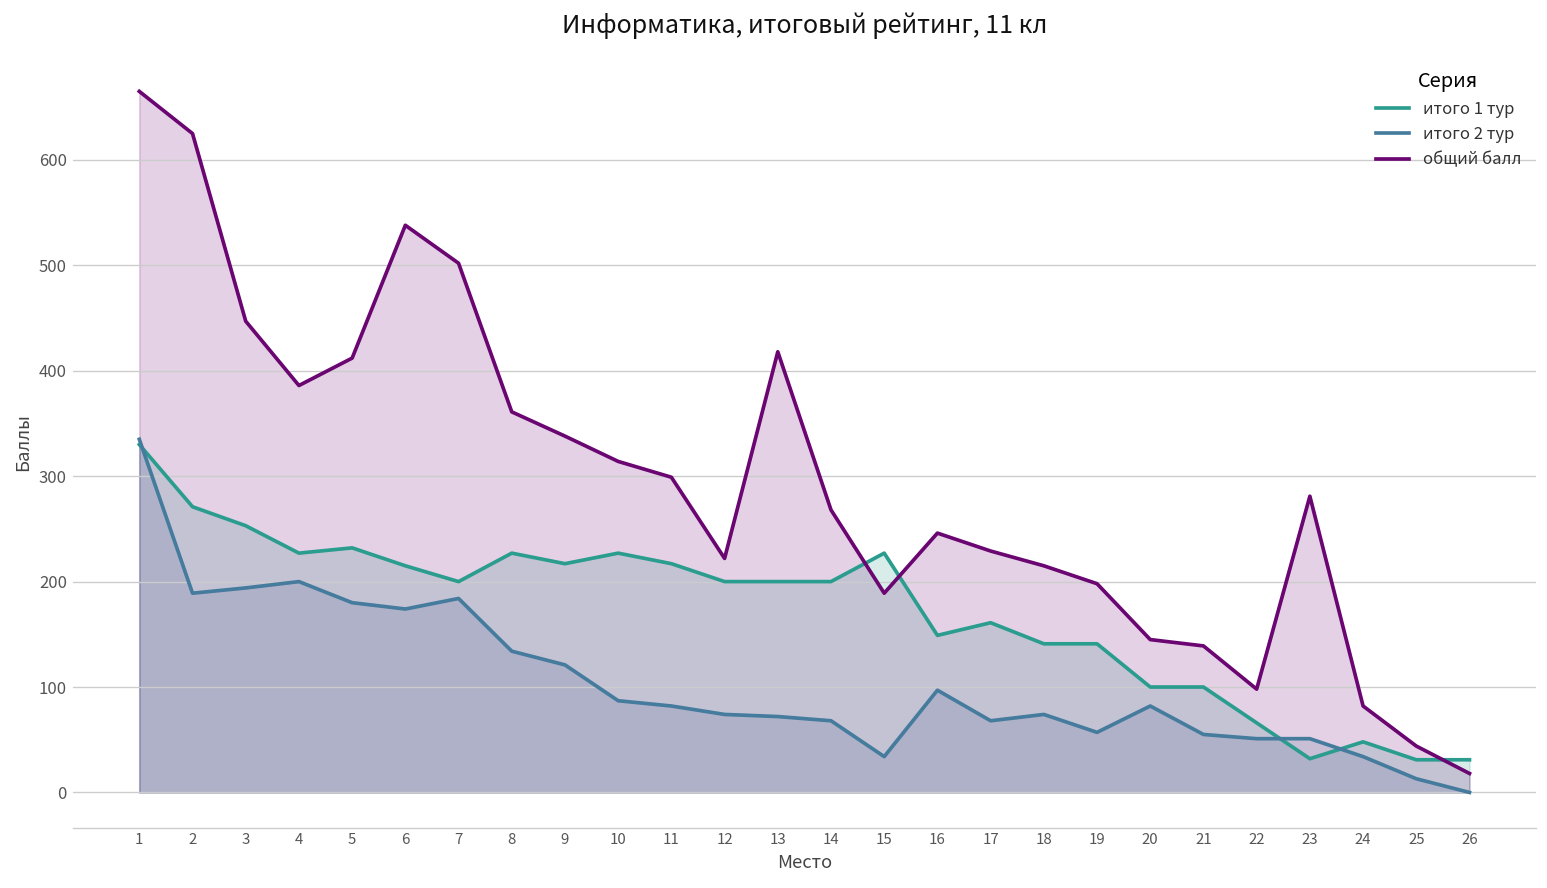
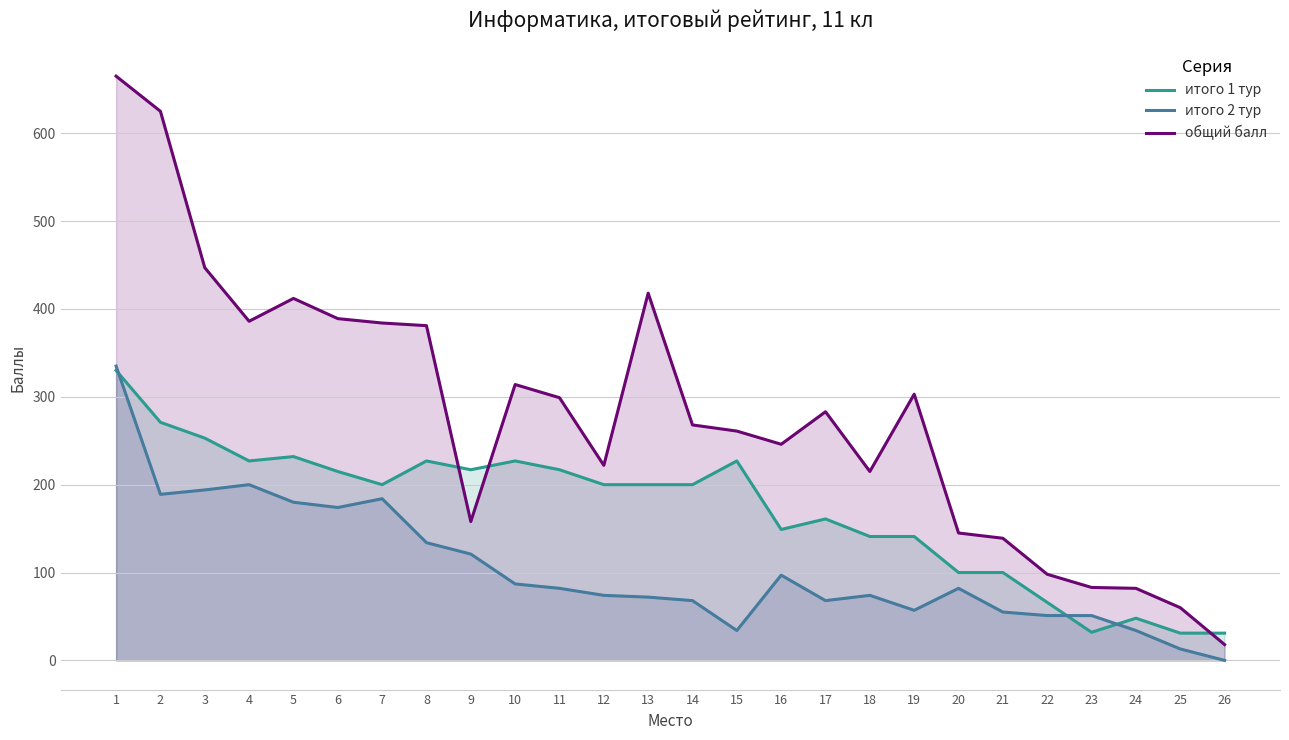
общий балл, 6: 540 -> 390
общий балл, 7: 500 -> 380
общий балл, 8: 360 -> 380
общий балл, 9: 340 -> 160
общий балл, 15: 190 -> 260
общий балл, 17: 230 -> 280
общий балл, 19: 200 -> 300
общий балл, 23: 280 -> 80
общий балл, 25: 40 -> 60
